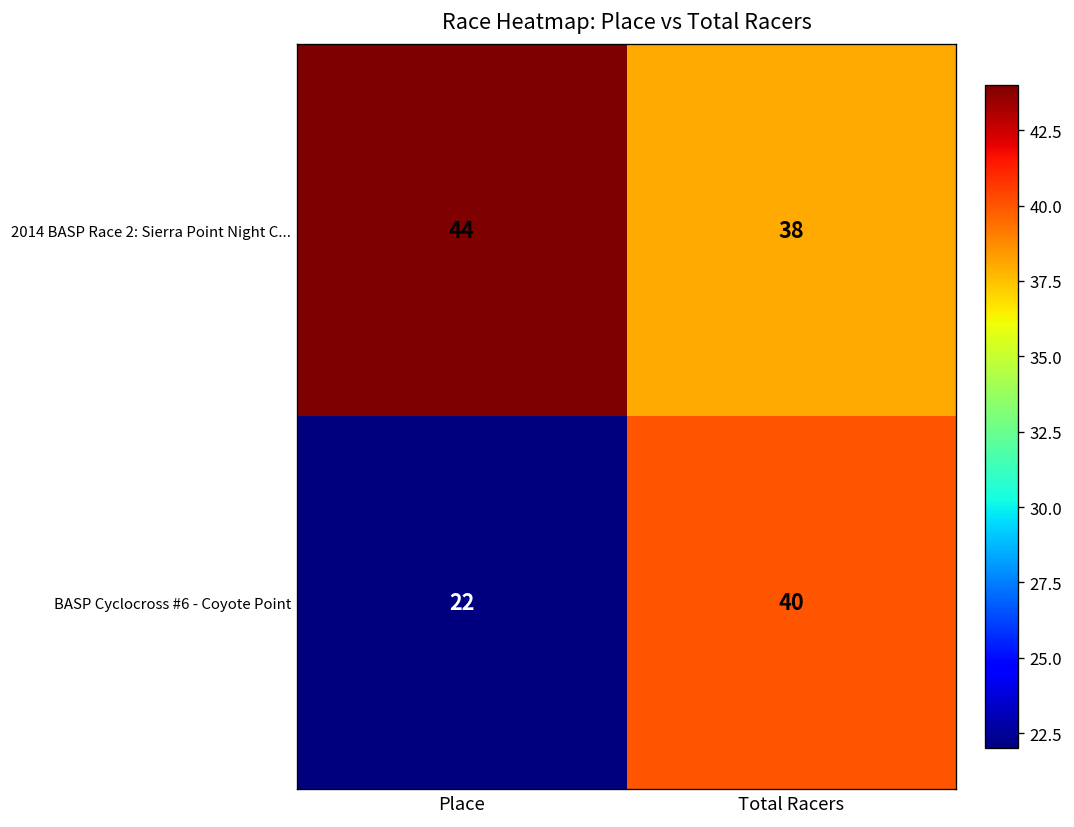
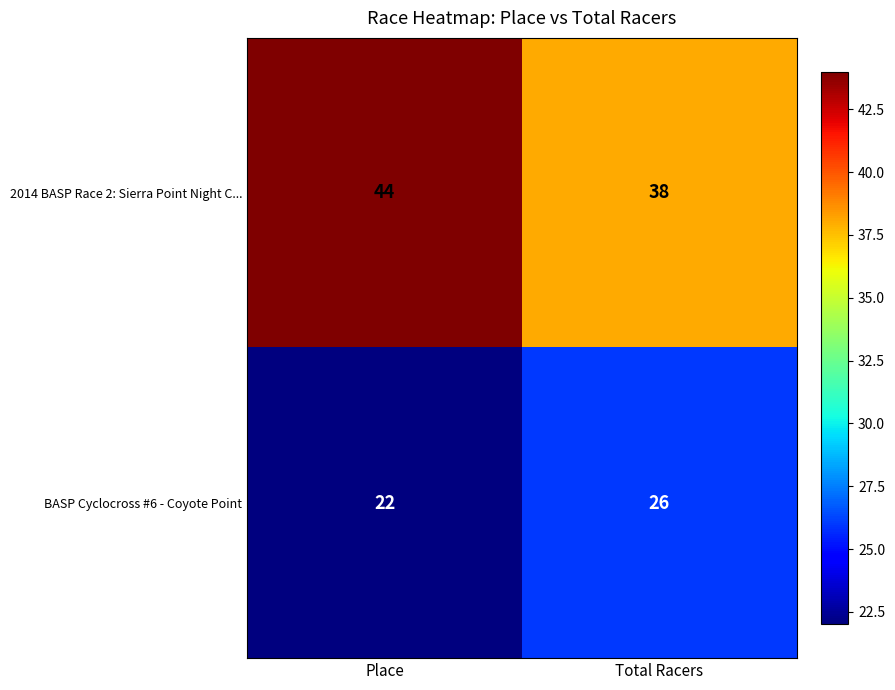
BASP Cyclocross #6 - Coyote Point, Total Racers: 40 -> 26
